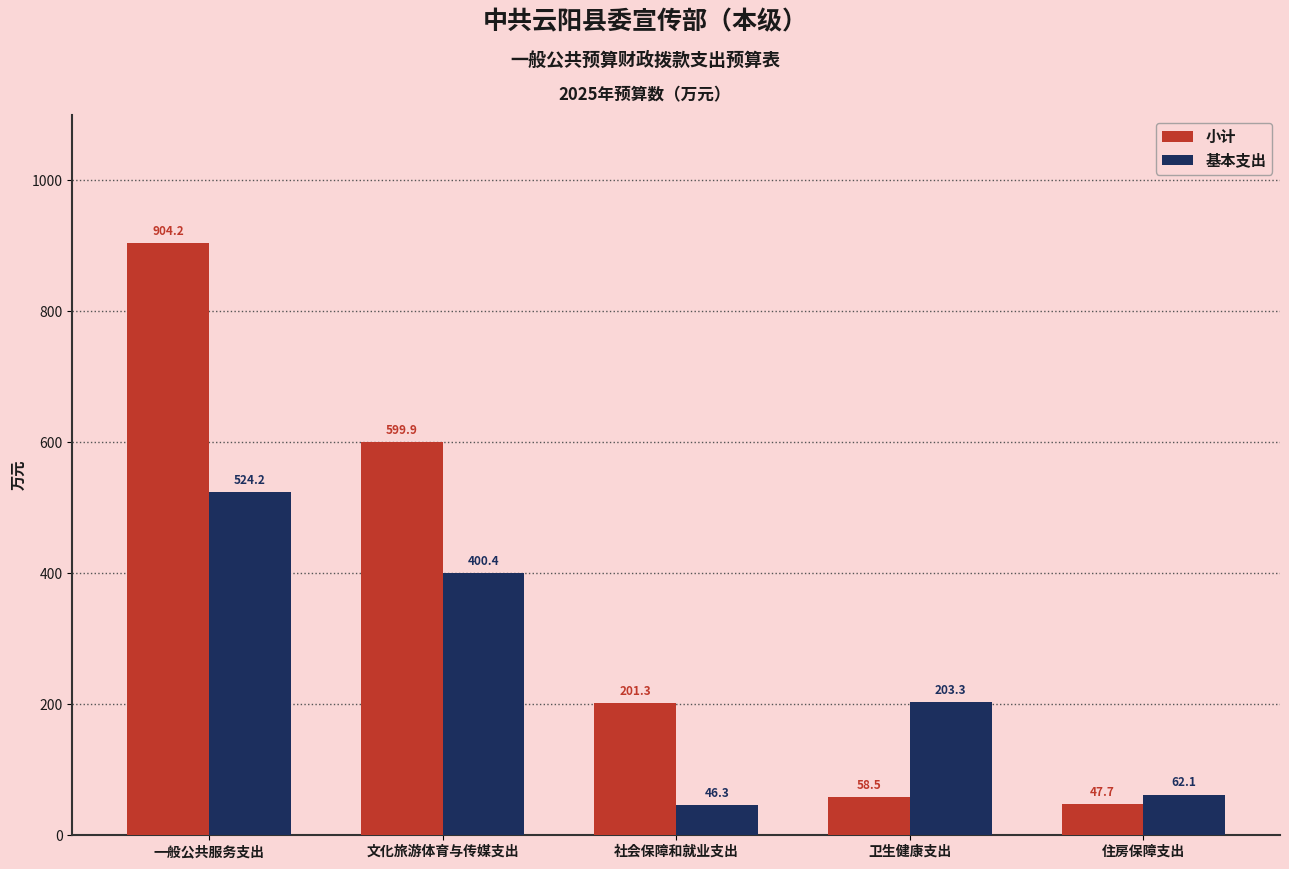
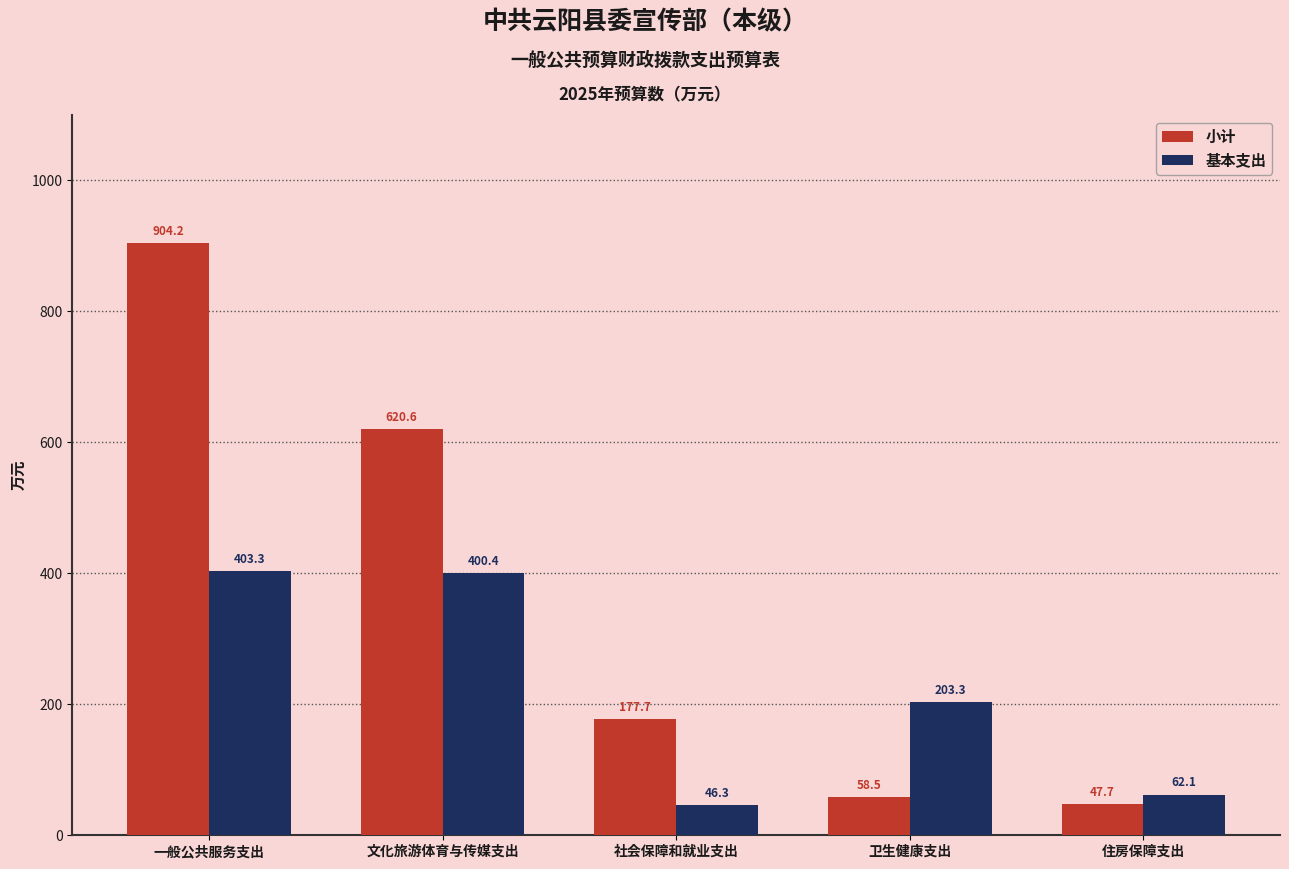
基本支出, 一般公共服务支出: 524.2 -> 403.3
小计, 文化旅游体育与传媒支出: 599.9 -> 620.6
小计, 社会保障和就业支出: 201.3 -> 177.7
